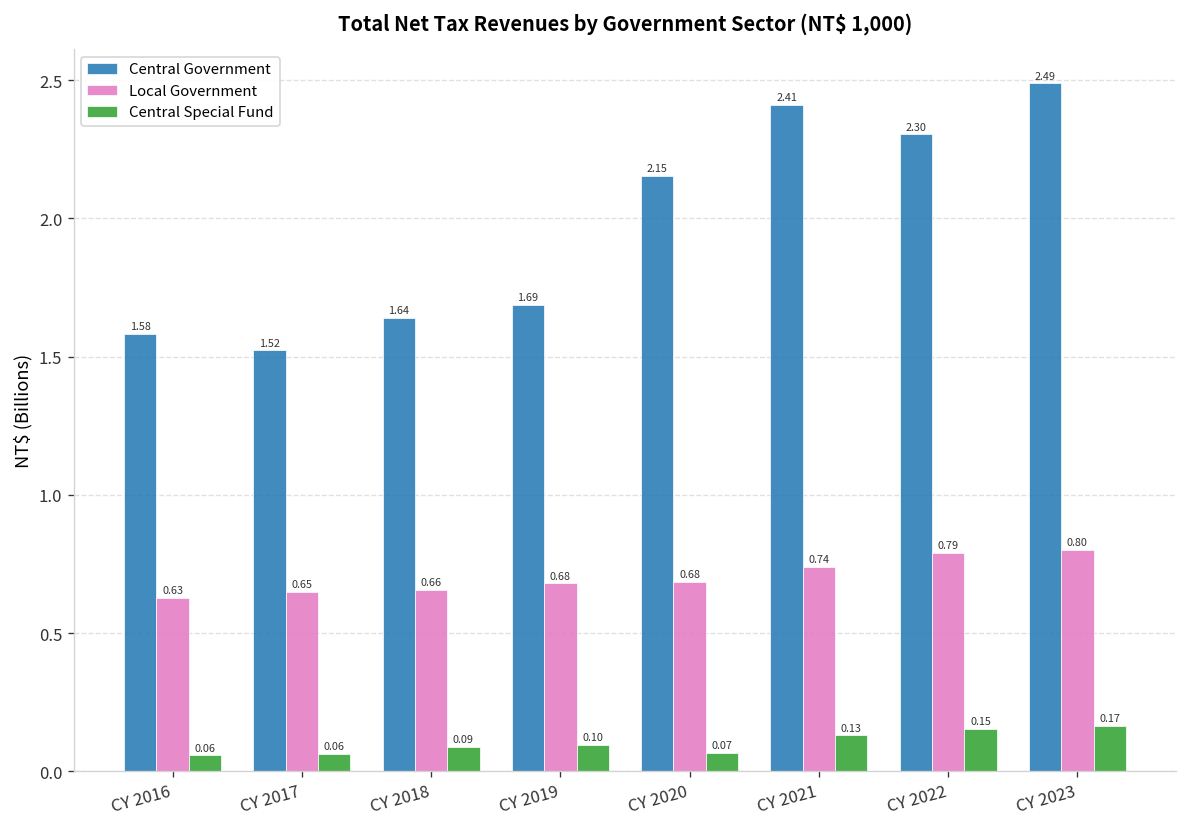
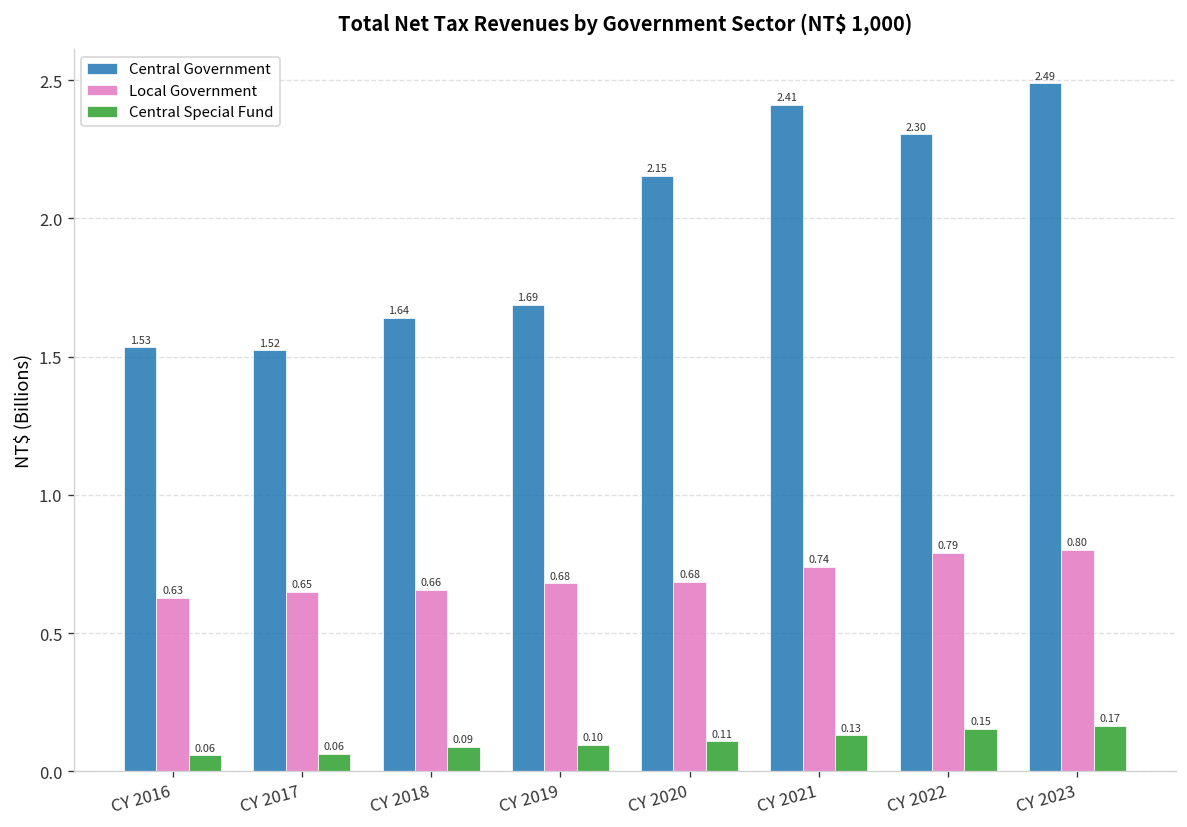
Central Government, CY 2016: 1.58 -> 1.53
Central Special Fund, CY 2020: 0.07 -> 0.11
